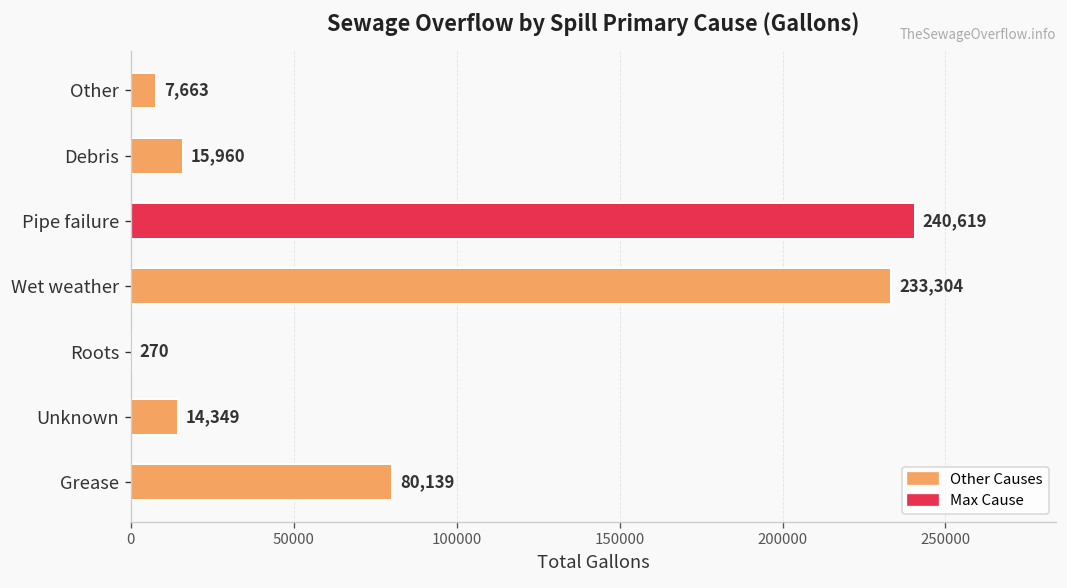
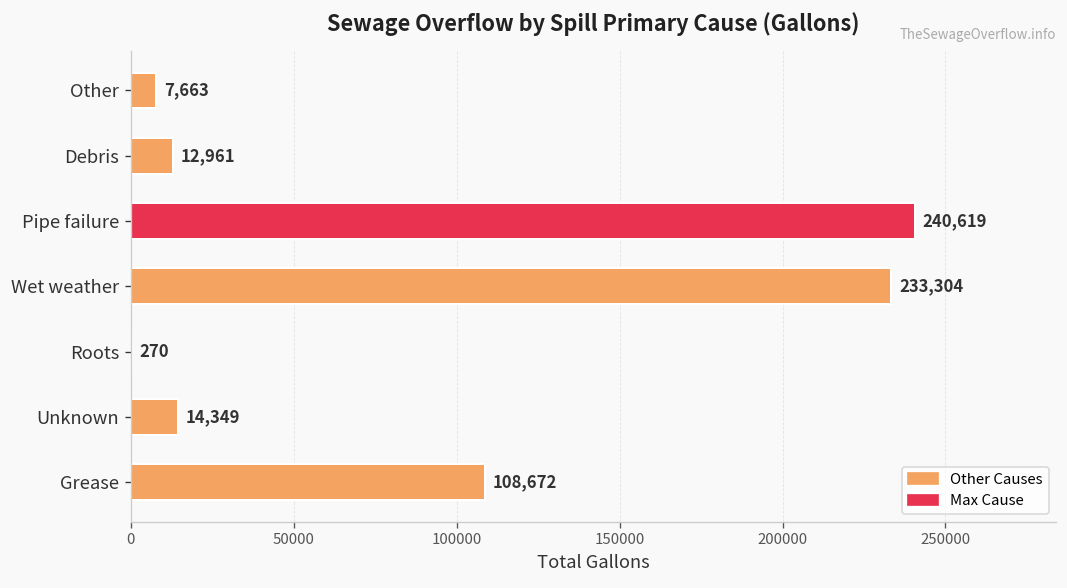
Debris: 15,960 -> 12,961
Grease: 80,139 -> 108,672
